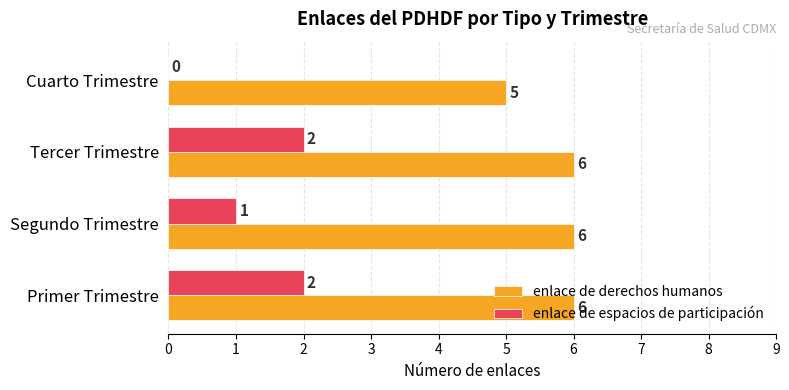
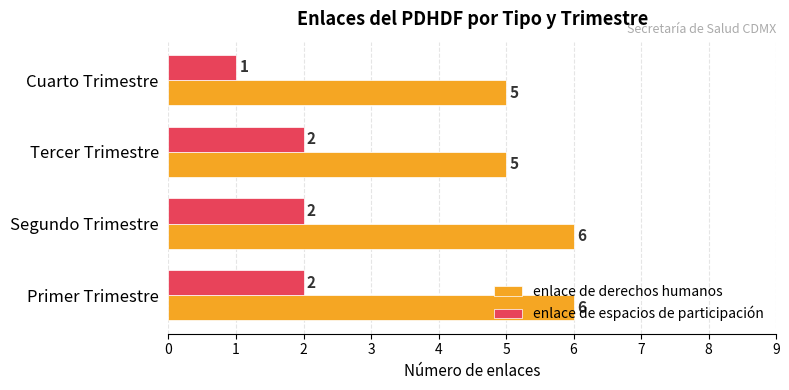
enlace de espacios de participación, Cuarto Trimestre: 0 -> 1
enlace de derechos humanos, Tercer Trimestre: 6 -> 5
enlace de espacios de participación, Segundo Trimestre: 1 -> 2
